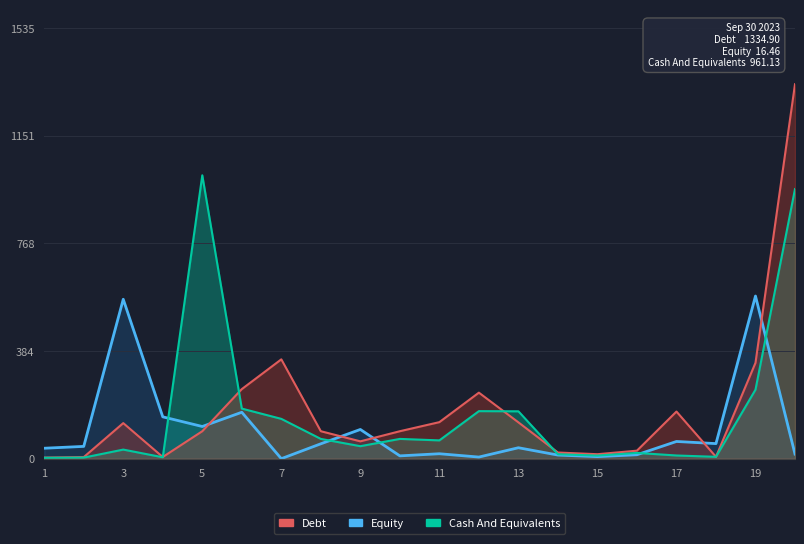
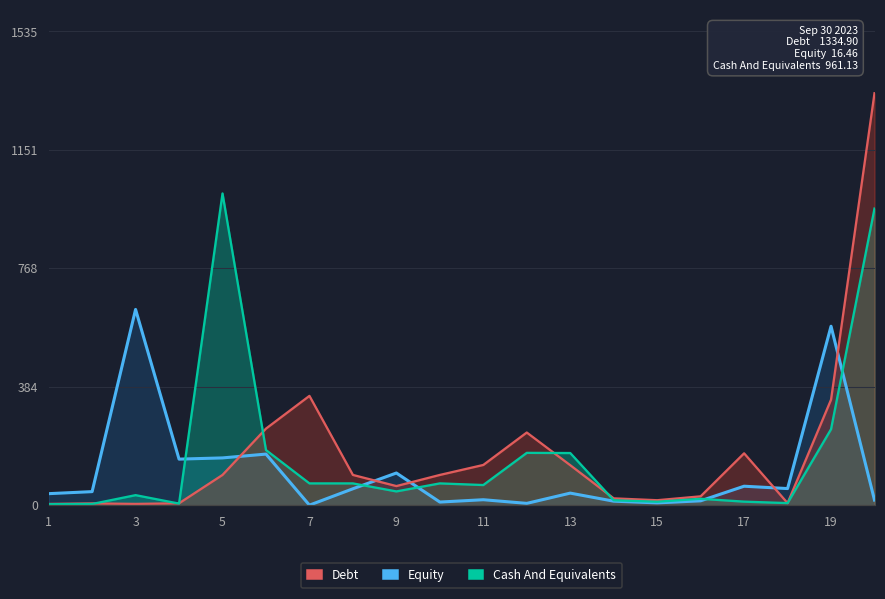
Equity, 3: 570 -> 630
Debt, 3: 130 -> 0
Equity, 5: 110 -> 150
Cash And Equivalents, 7: 140 -> 70
